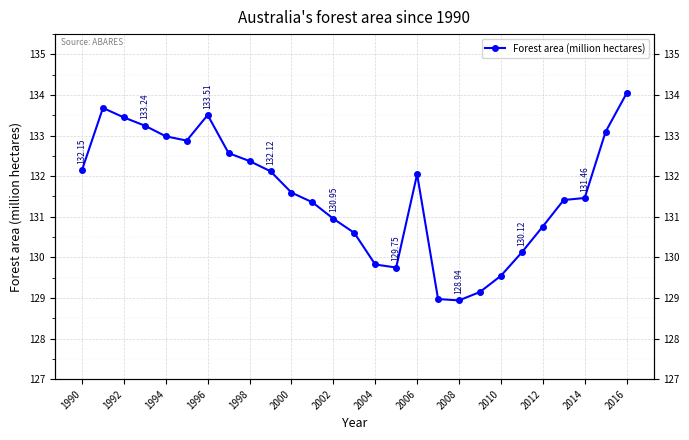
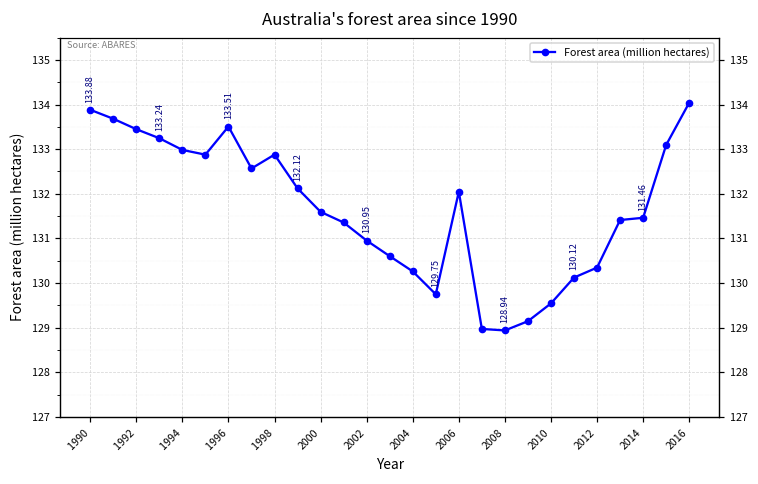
1990: 132.15 -> 133.88
1998: 132.4 -> 132.9
2004: 129.8 -> 130.3
2012: 130.8 -> 130.3
